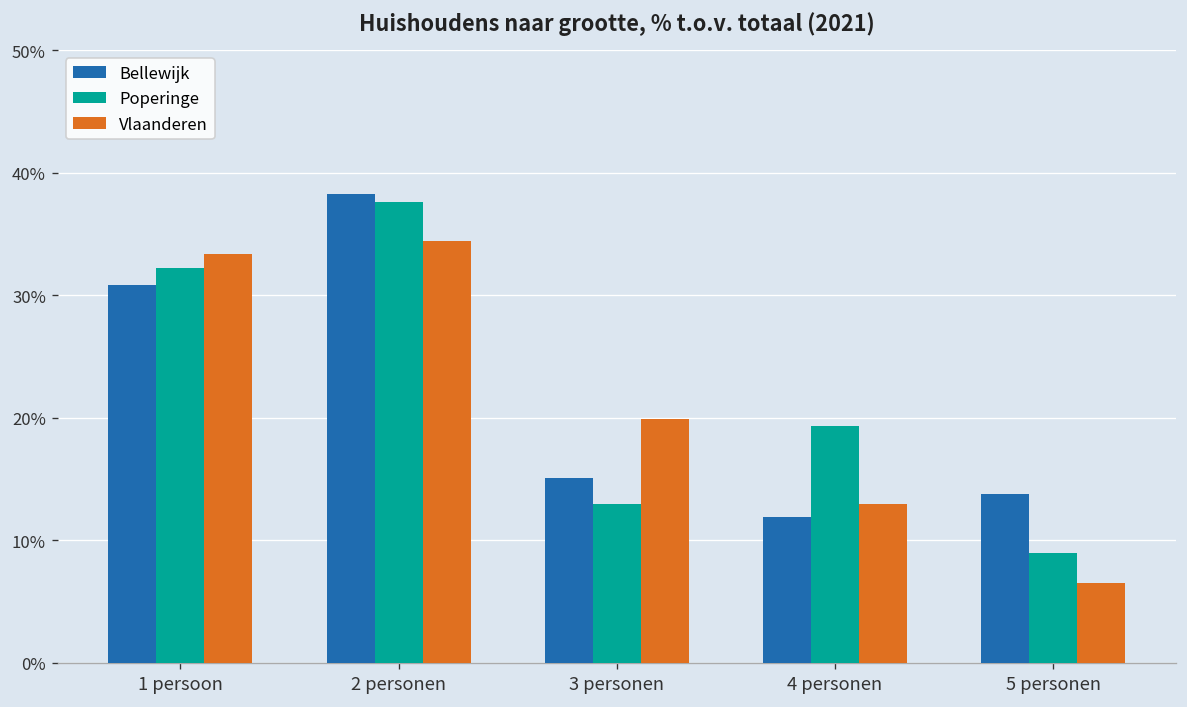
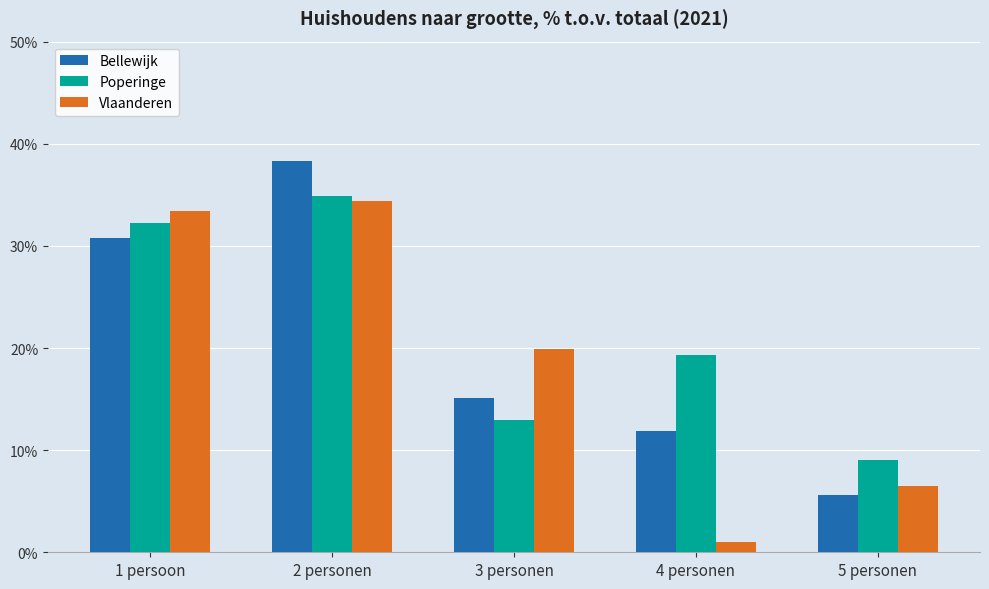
Poperinge, 2 personen: 37.6% -> 34.9%
Vlaanderen, 4 personen: 13.0% -> 1.0%
Bellewijk, 5 personen: 13.8% -> 5.6%
